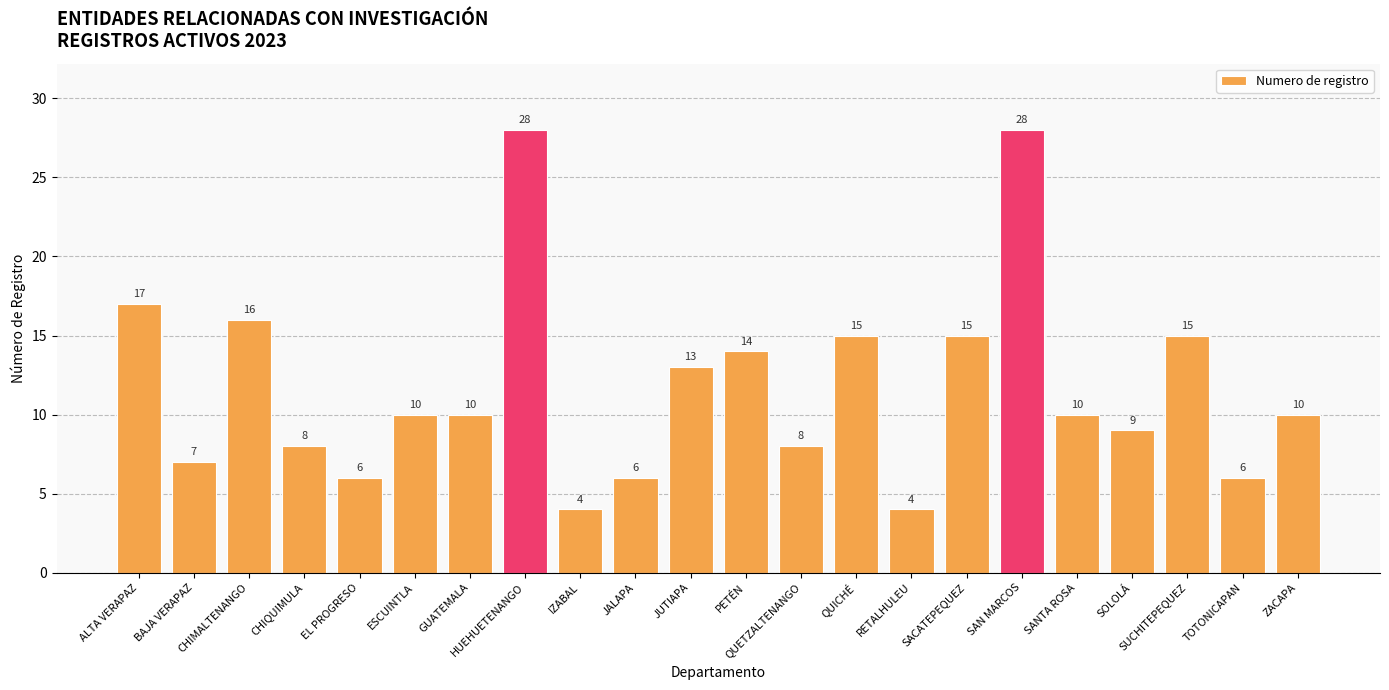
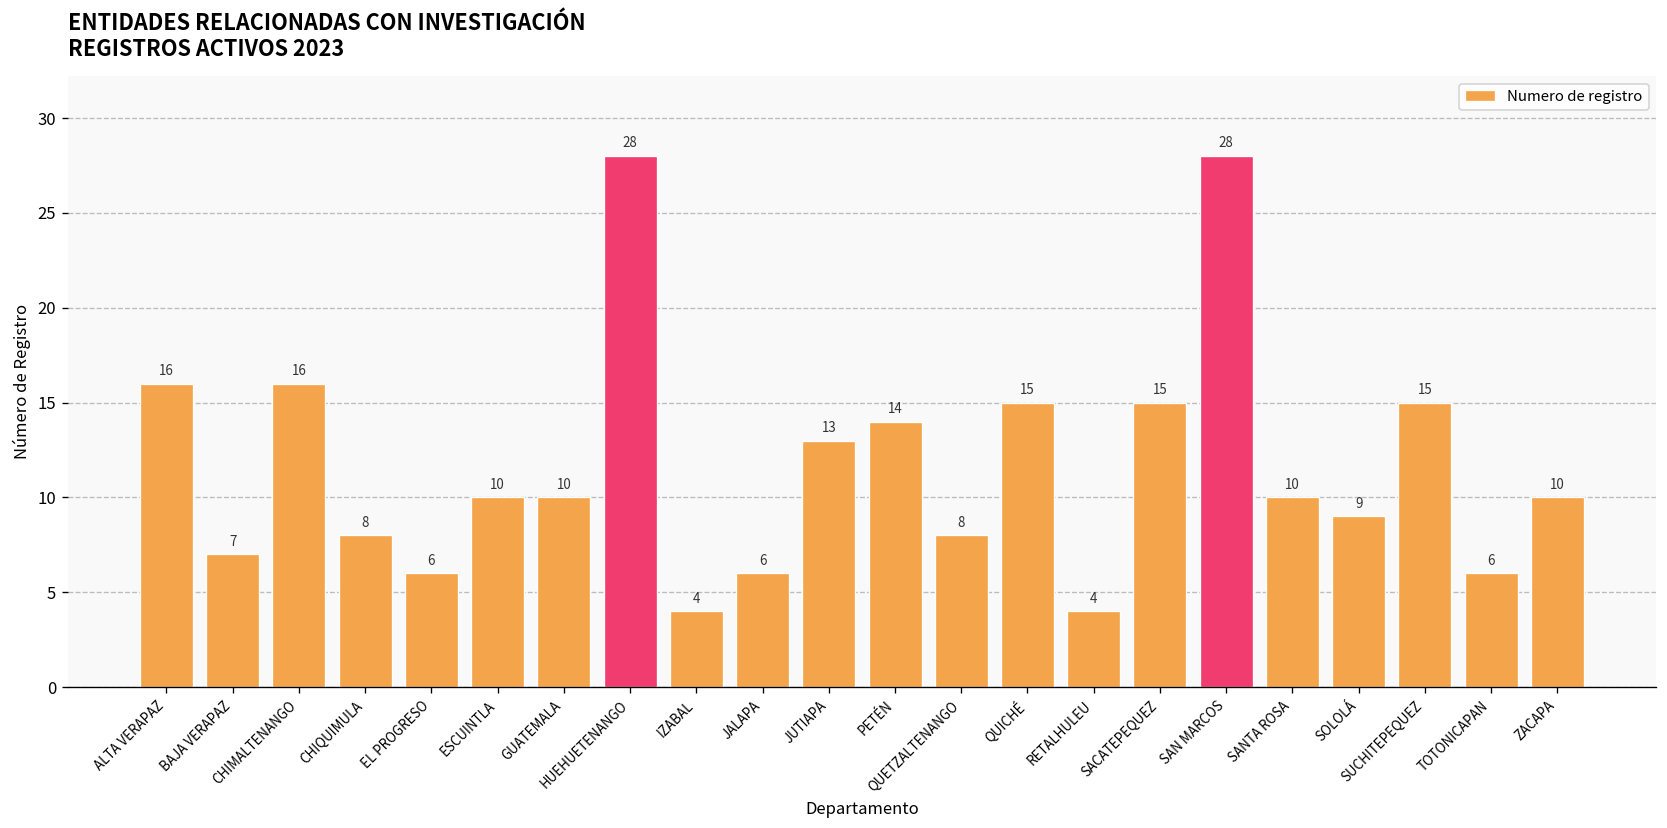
ALTA VERAPAZ: 17 -> 16
